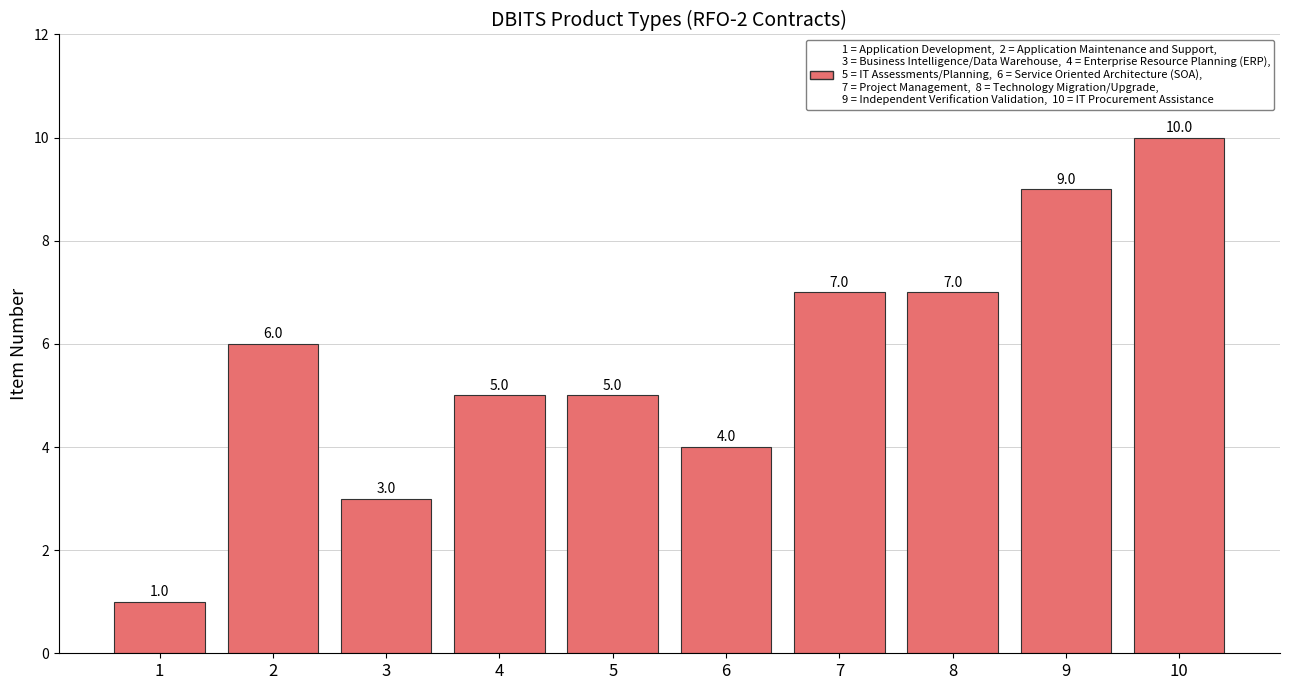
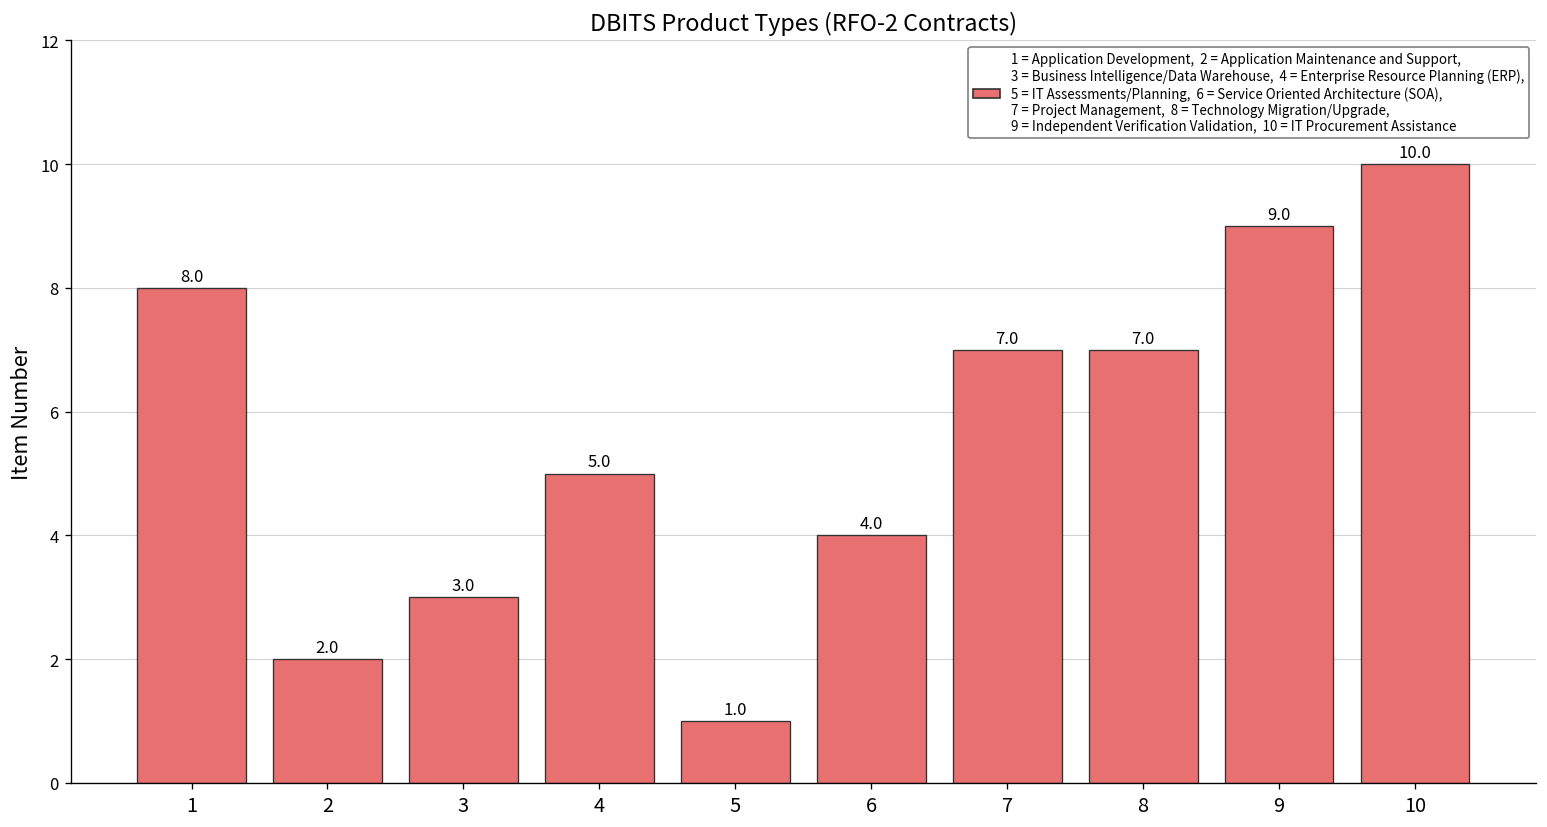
1: 1.0 -> 8.0
2: 6.0 -> 2.0
5: 5.0 -> 1.0
